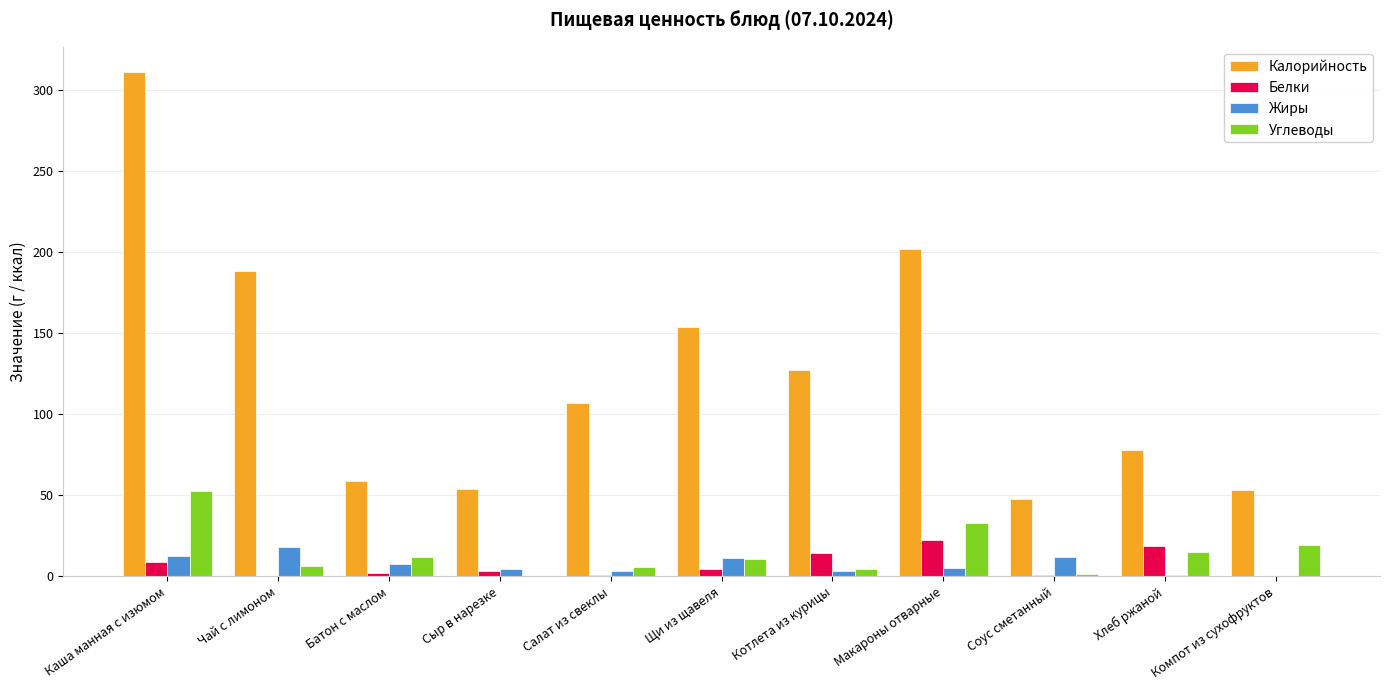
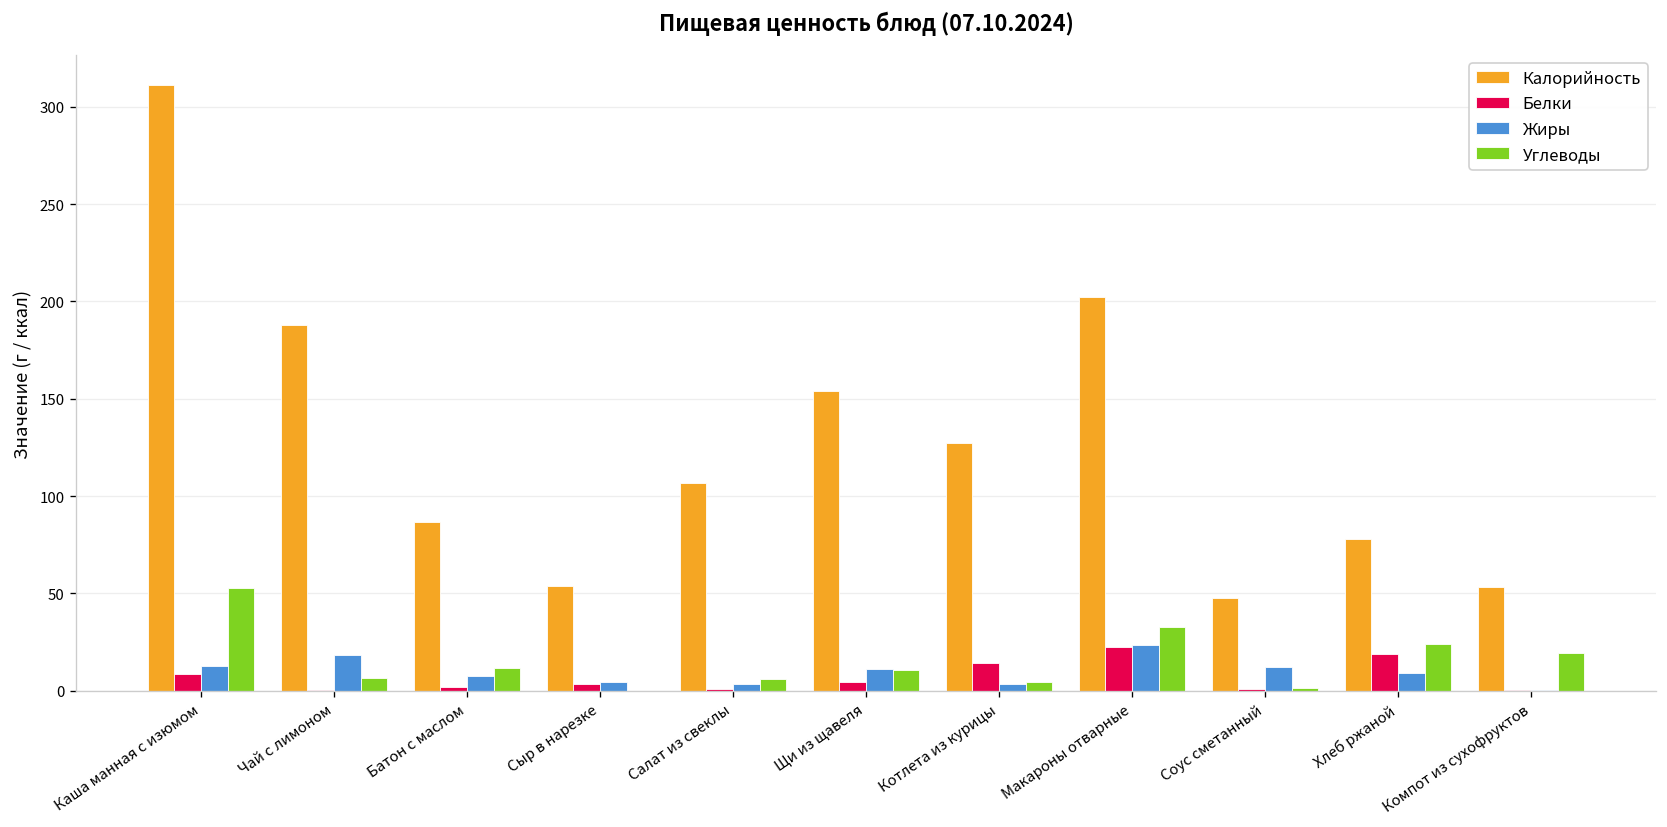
Калорийность, Батон с маслом: 59 -> 87
Жиры, Макароны отварные: 6 -> 24
Жиры, Хлеб ржаной: 1 -> 9
Углеводы, Хлеб ржаной: 15 -> 24
